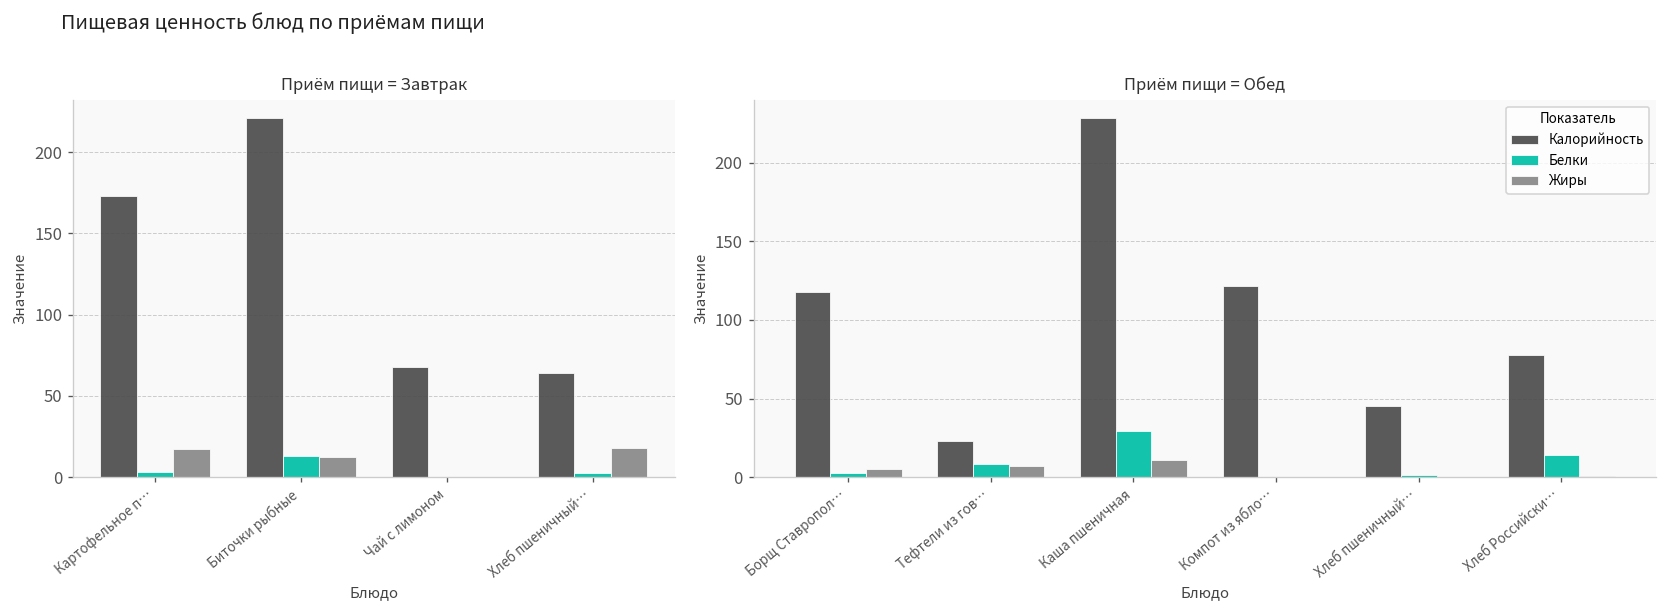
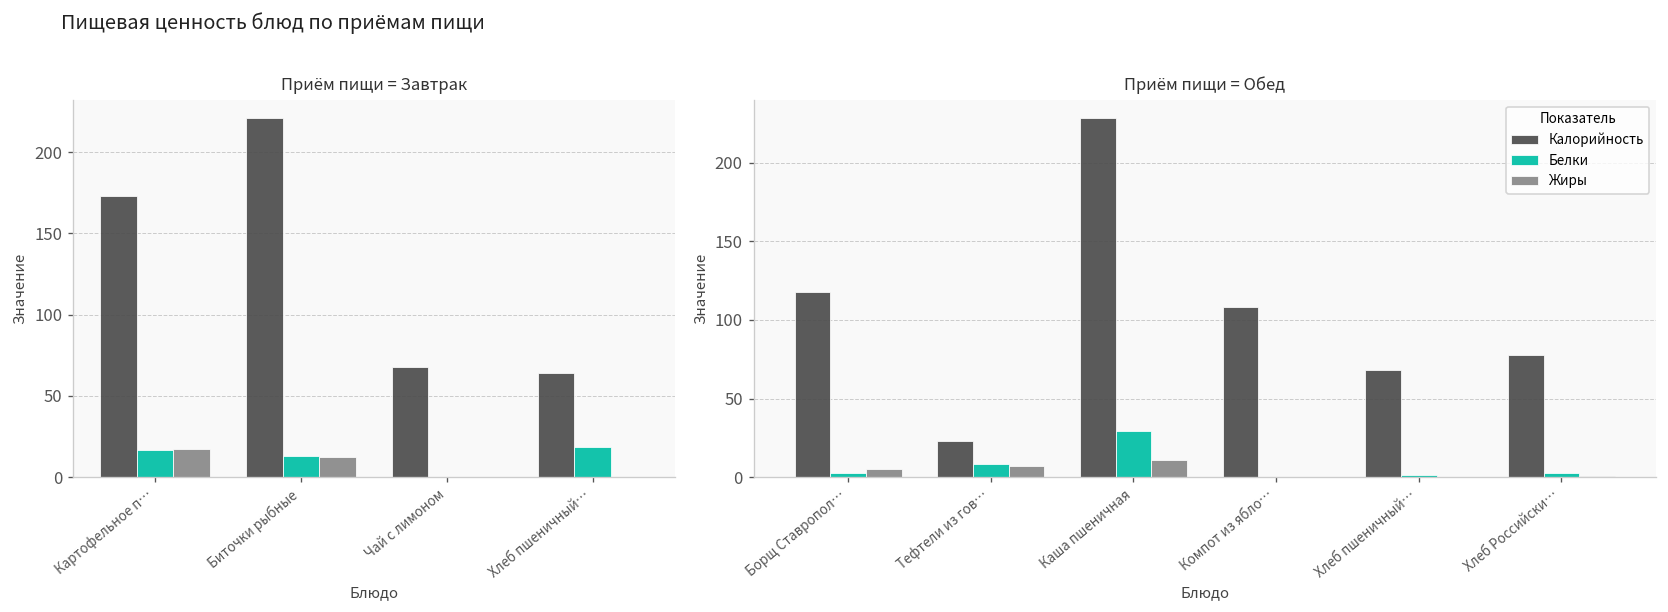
Приём пищи = Завтрак, Белки, Картофельное п…: 3 -> 17
Приём пищи = Завтрак, Белки, Хлеб пшеничный…: 2 -> 19
Приём пищи = Завтрак, Жиры, Хлеб пшеничный…: 18 -> 0
Приём пищи = Обед, Калорийность, Компот из ябло…: 122 -> 108
Приём пищи = Обед, Калорийность, Хлеб пшеничный…: 45 -> 68
Приём пищи = Обед, Белки, Хлеб Российски…: 14 -> 3
